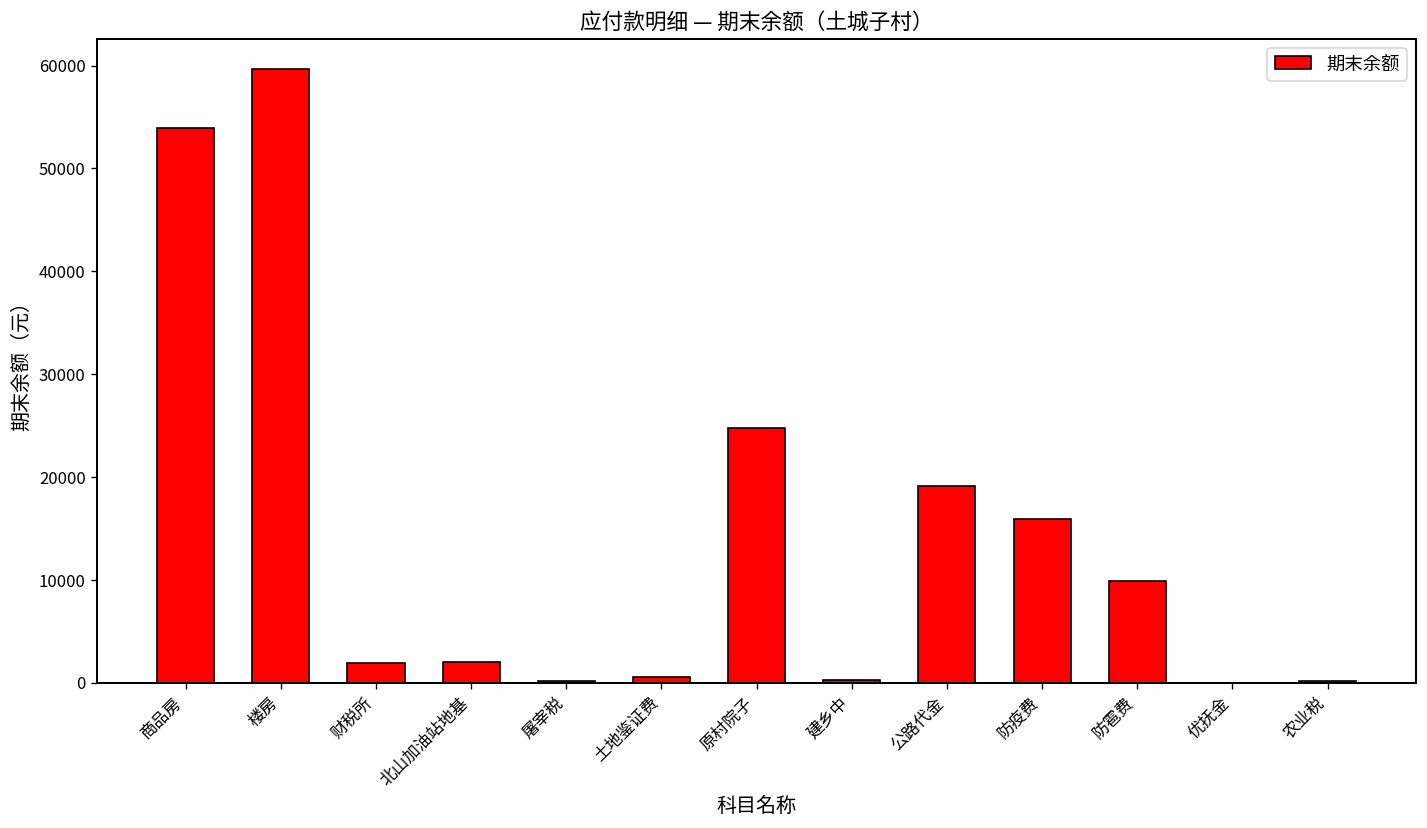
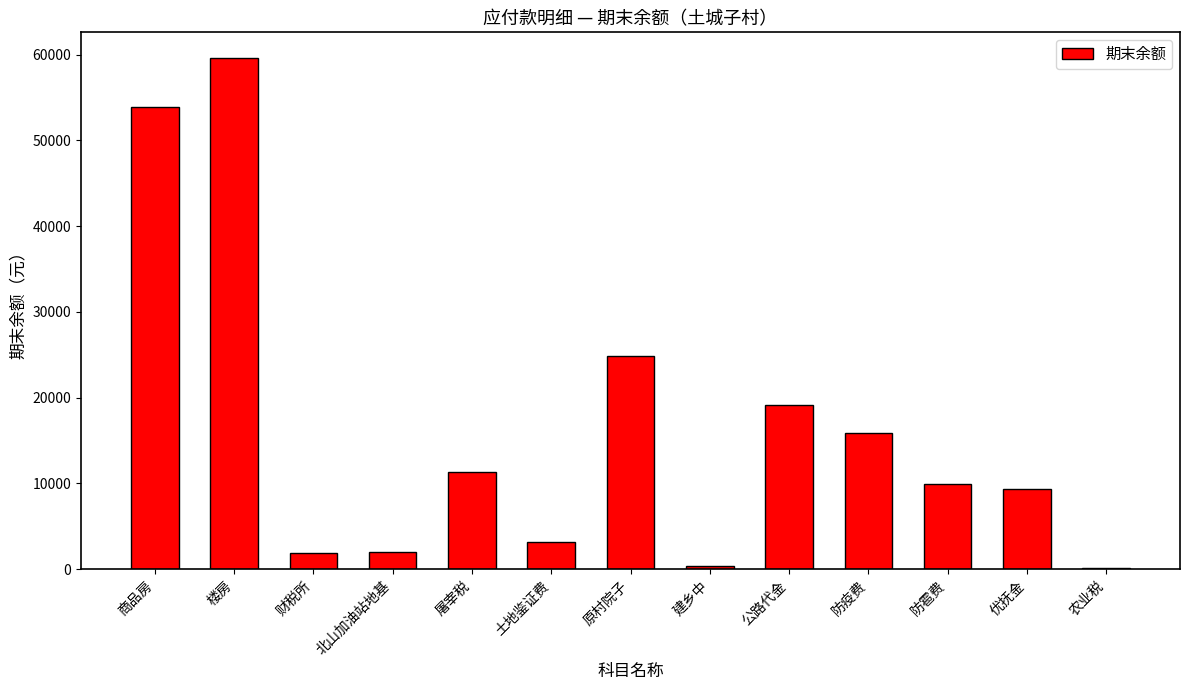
屠宰税: 0 -> 11000
土地鉴证费: 1000 -> 3000
优抚金: 0 -> 9000
